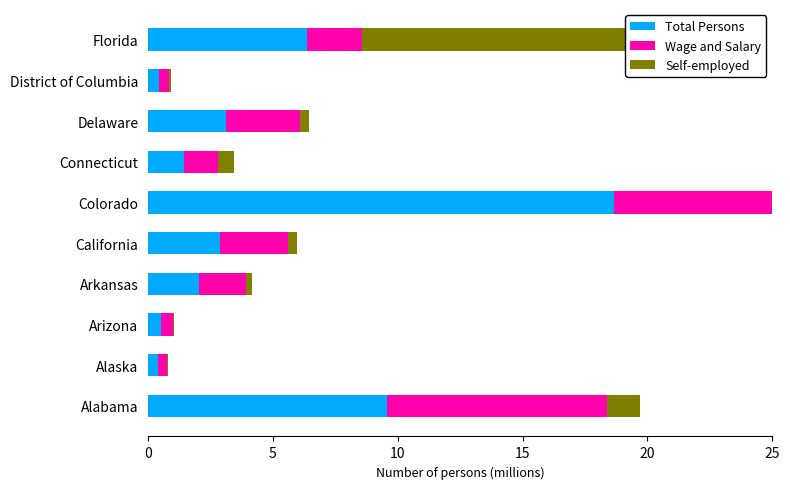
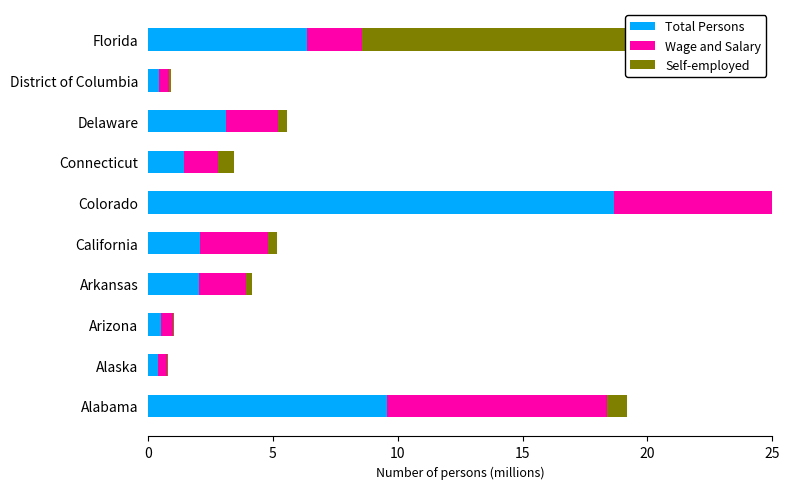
Wage and Salary, Delaware: 3.0 -> 2.1
Total Persons, California: 2.9 -> 2.1
Self-employed, Alabama: 1.3 -> 0.8
